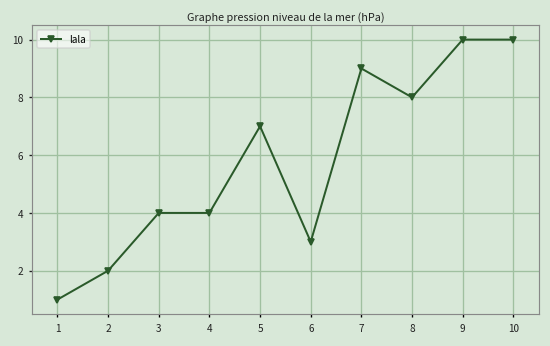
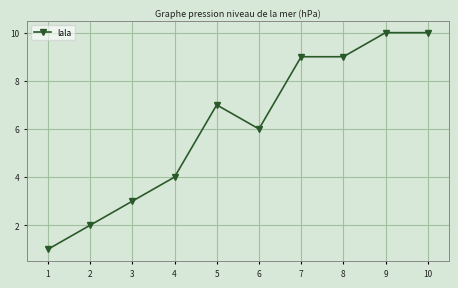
3: 4 -> 3
6: 3 -> 6
8: 8 -> 9
